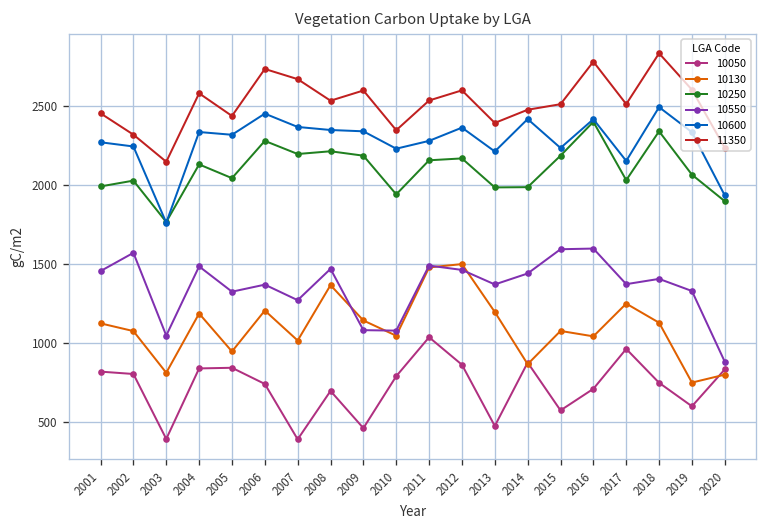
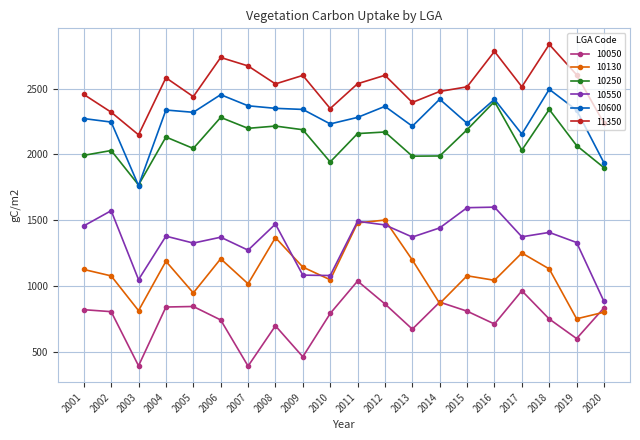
10550, 2004: 1490 -> 1380
10050, 2013: 480 -> 670
10050, 2015: 570 -> 810
